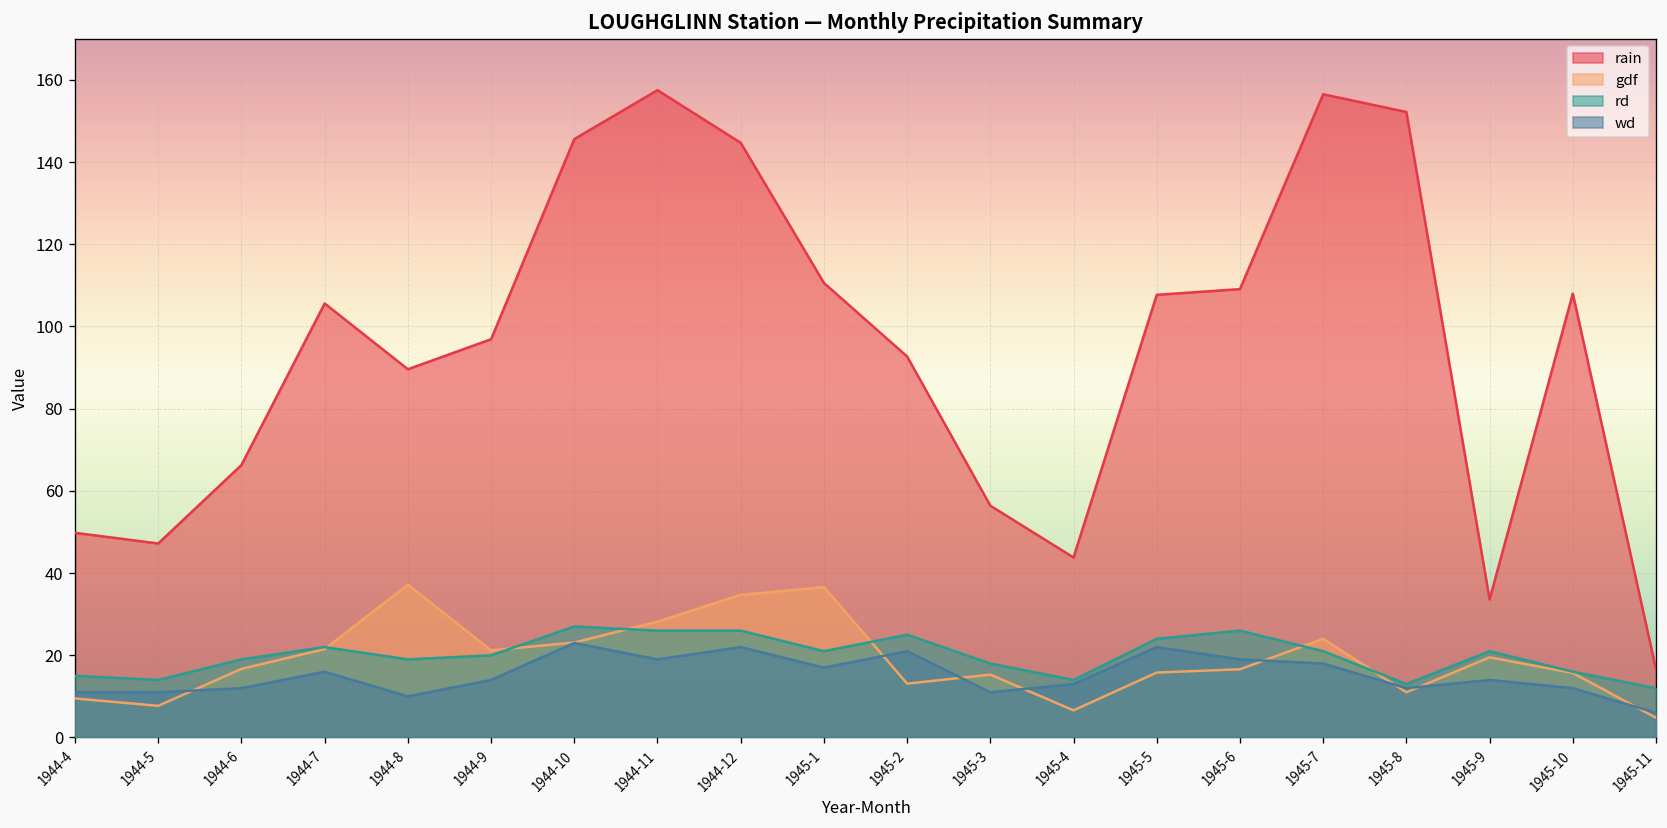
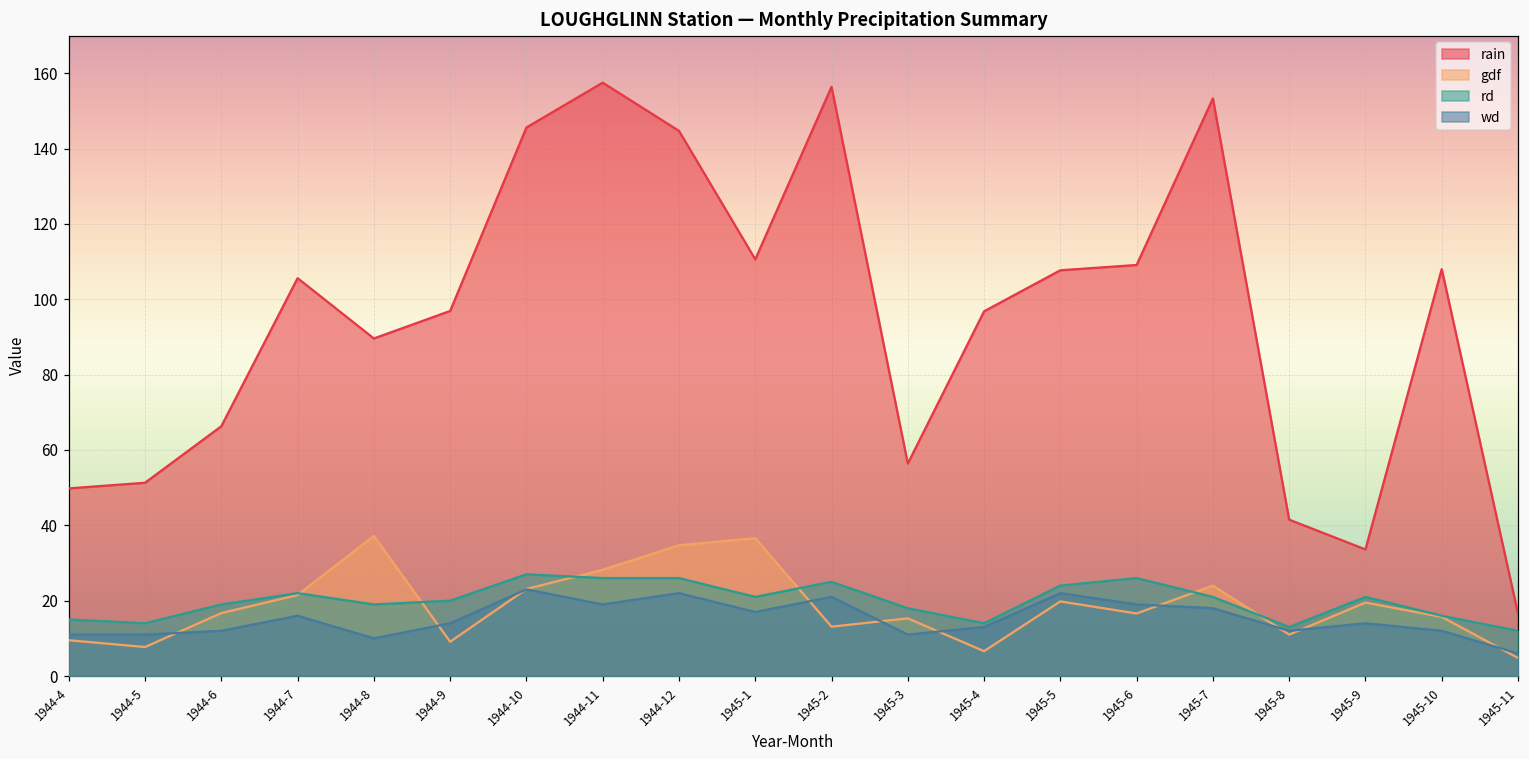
rain, 1944-5: 47 -> 51
gdf, 1944-9: 21 -> 9
rain, 1945-2: 93 -> 156
rain, 1945-4: 44 -> 97
gdf, 1945-5: 16 -> 20
rain, 1945-7: 157 -> 153
rain, 1945-8: 152 -> 42
